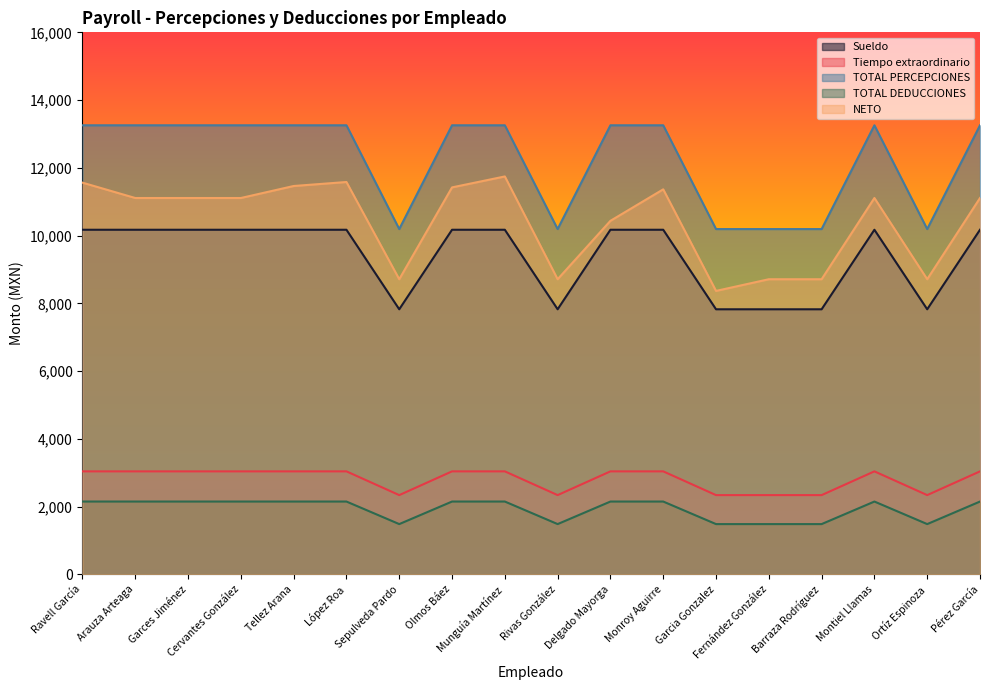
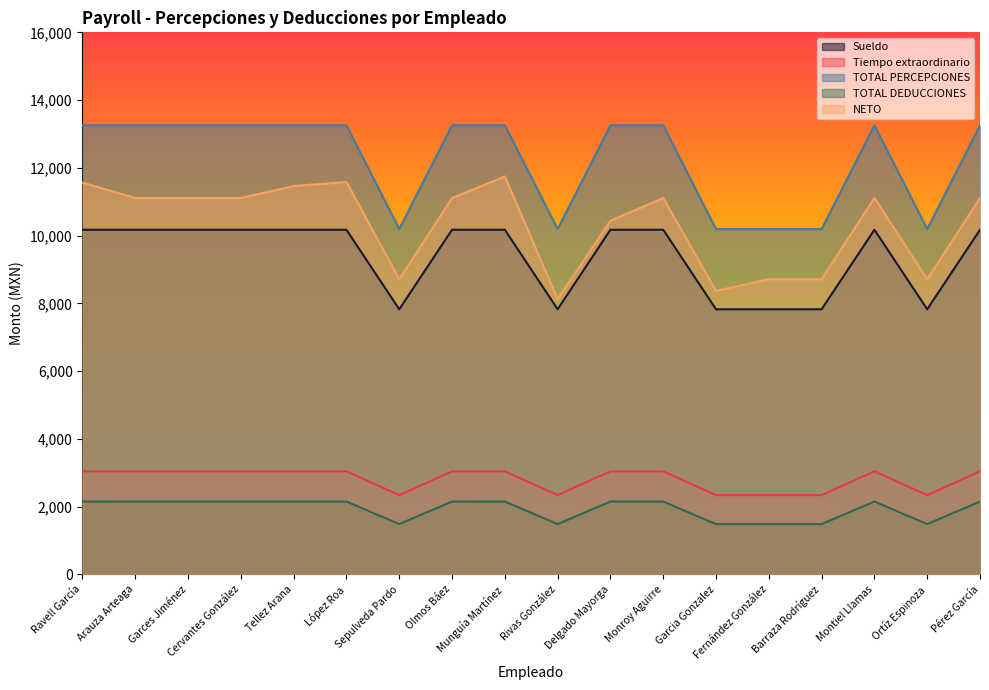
NETO, Olmos Báez: 11,400 -> 11,100
NETO, Rivas González: 8,700 -> 8,100
NETO, Monroy Aguirre: 11,400 -> 11,100
